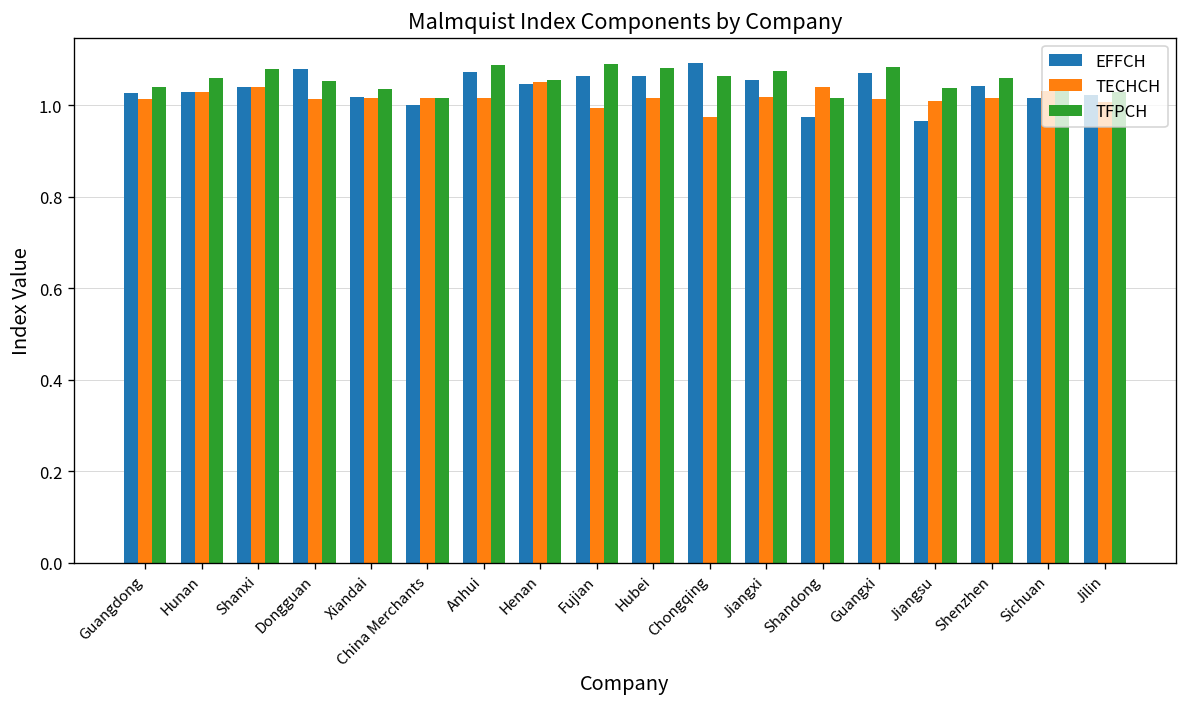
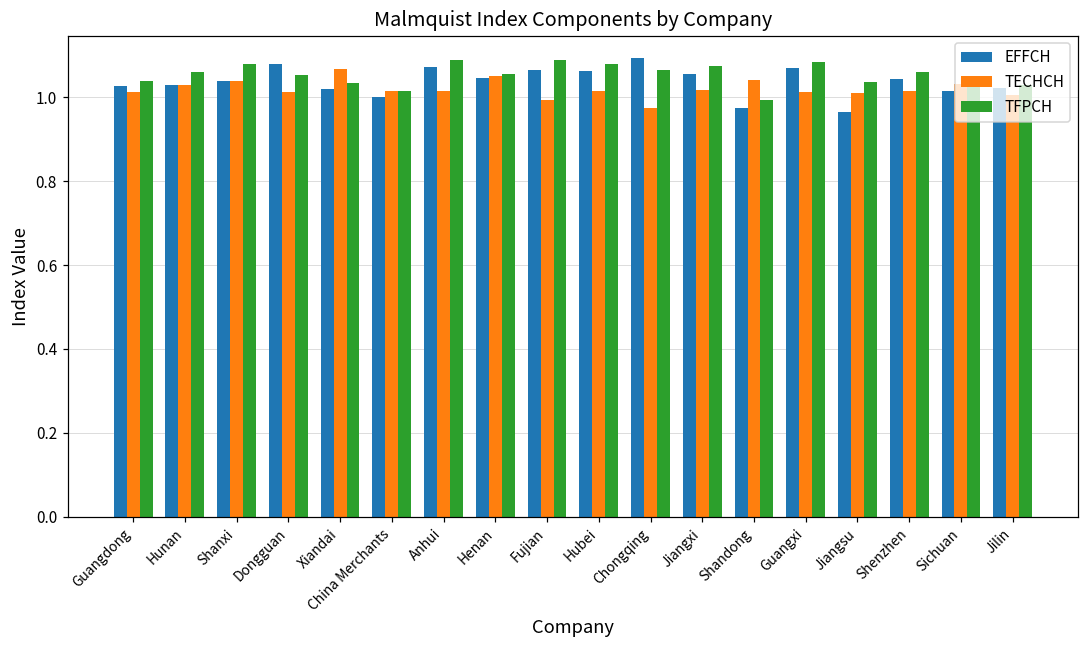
TECHCH, Xiandai: 1.02 -> 1.07
TFPCH, Shandong: 1.02 -> 0.99
